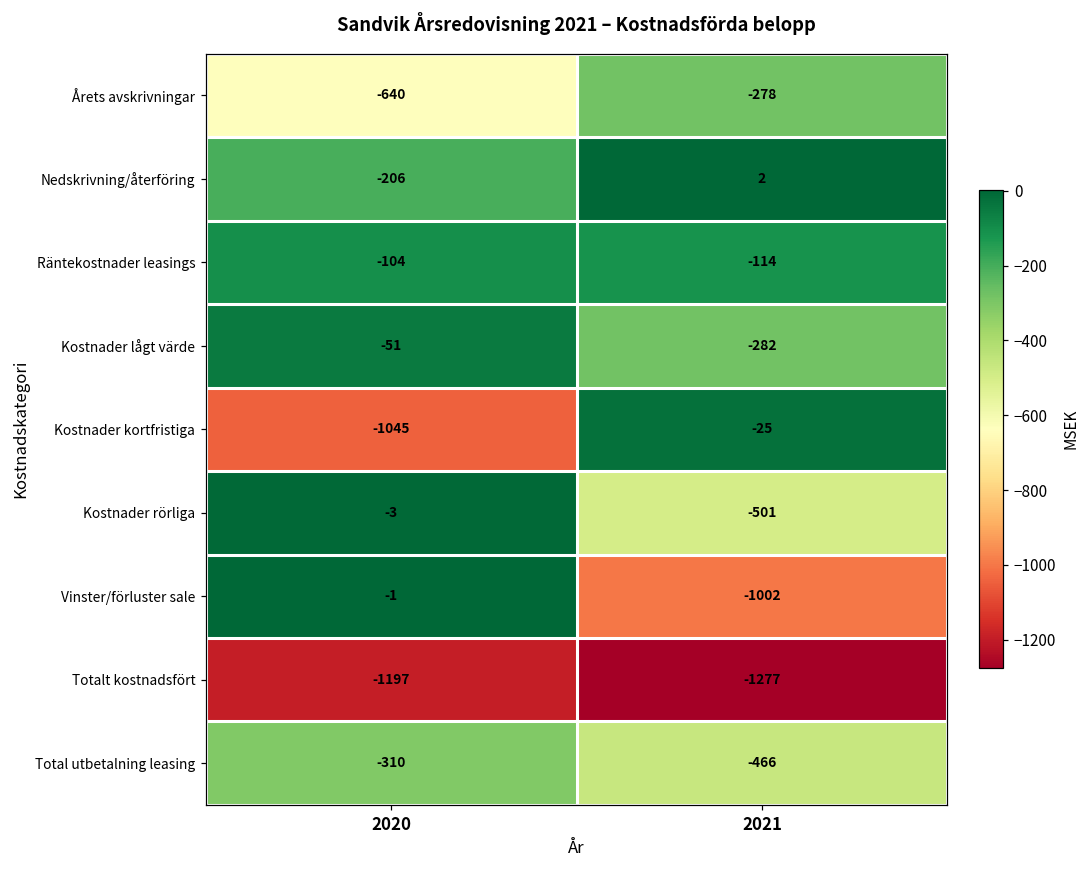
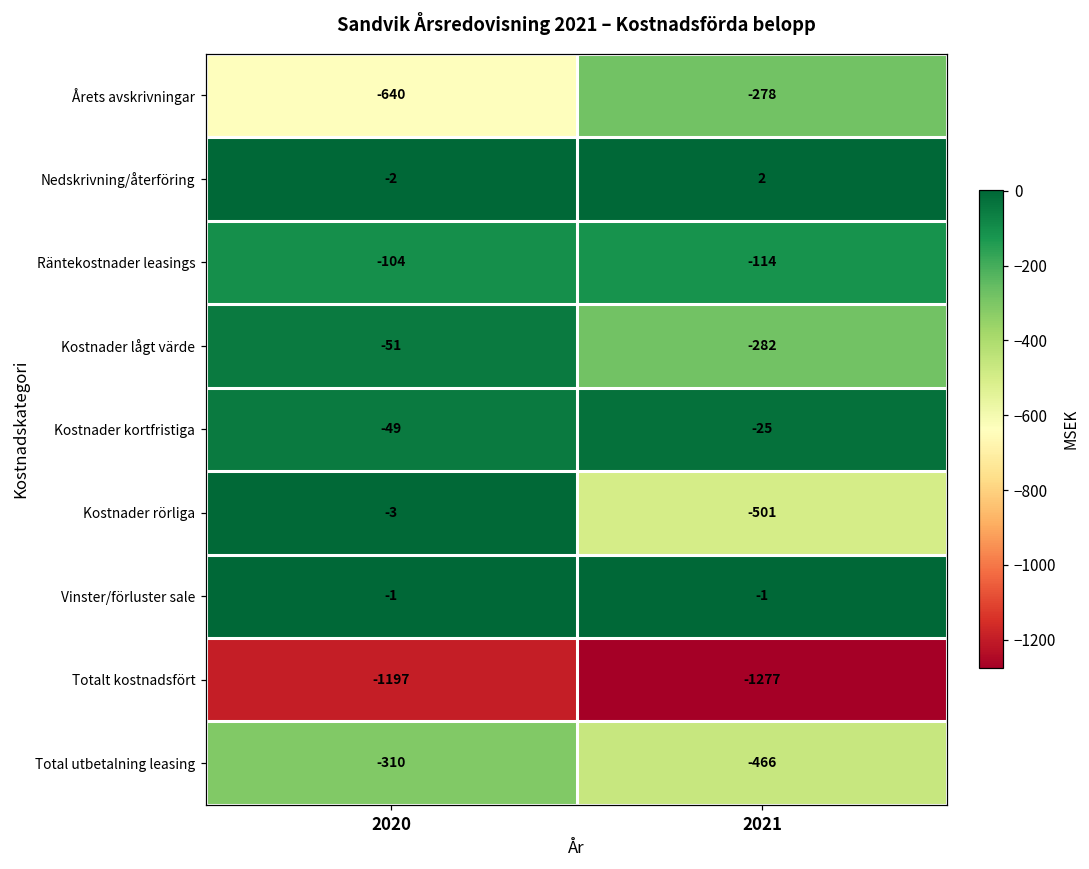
Nedskrivning/återföring, 2020: -206 -> -2
Kostnader kortfristiga, 2020: -1045 -> -49
Vinster/förluster sale, 2021: -1002 -> -1
